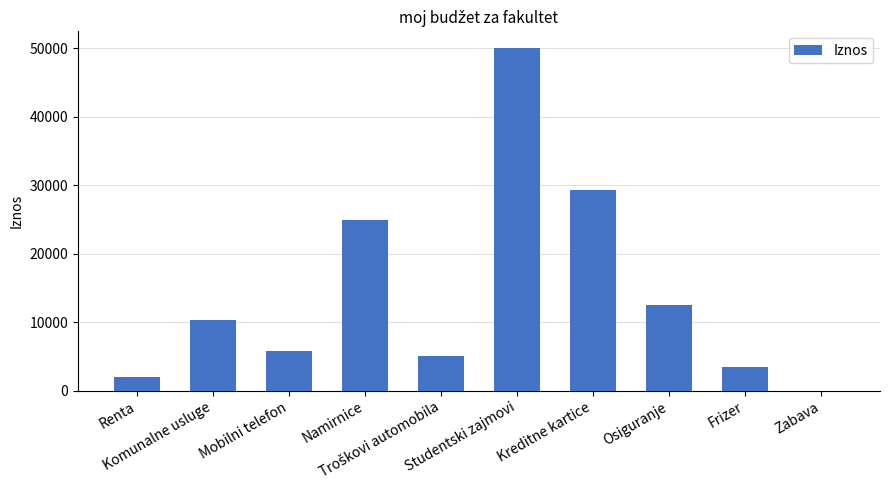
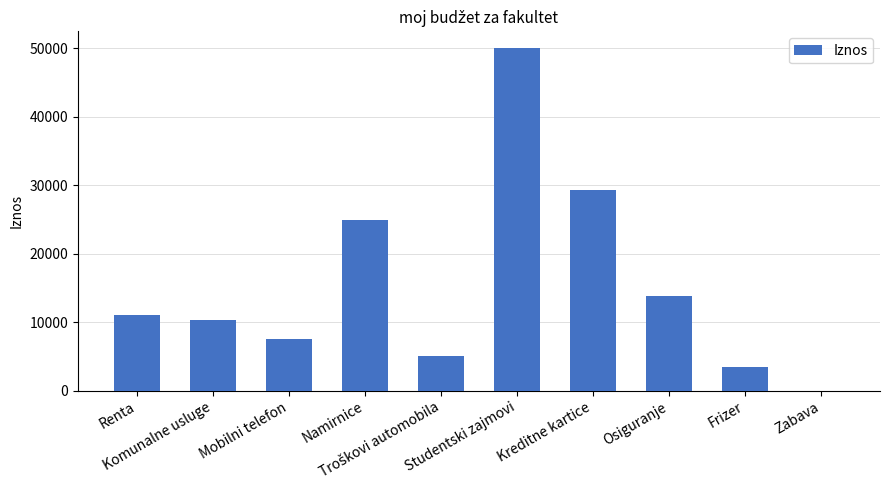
Renta: 2000 -> 11000
Mobilni telefon: 6000 -> 8000
Osiguranje: 13000 -> 14000
